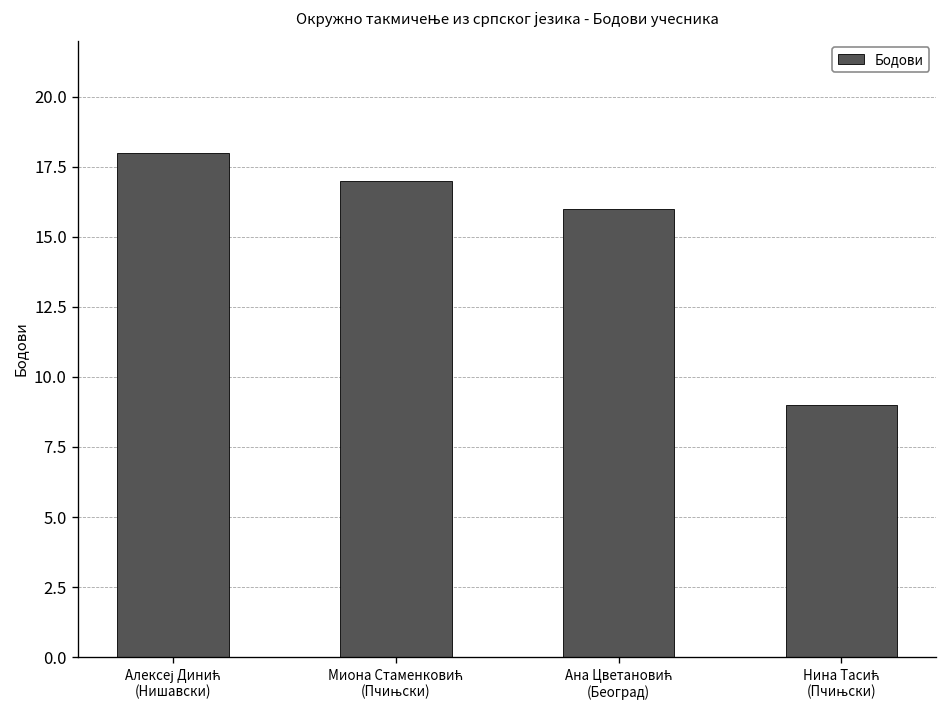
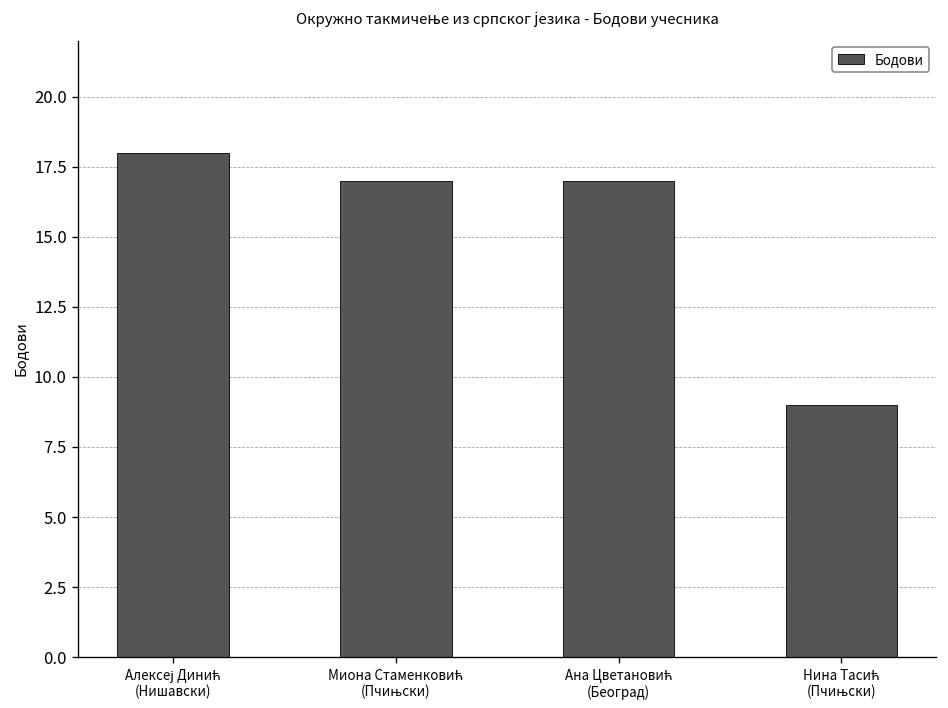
Ана Цветановић (Београд): 16 -> 17
